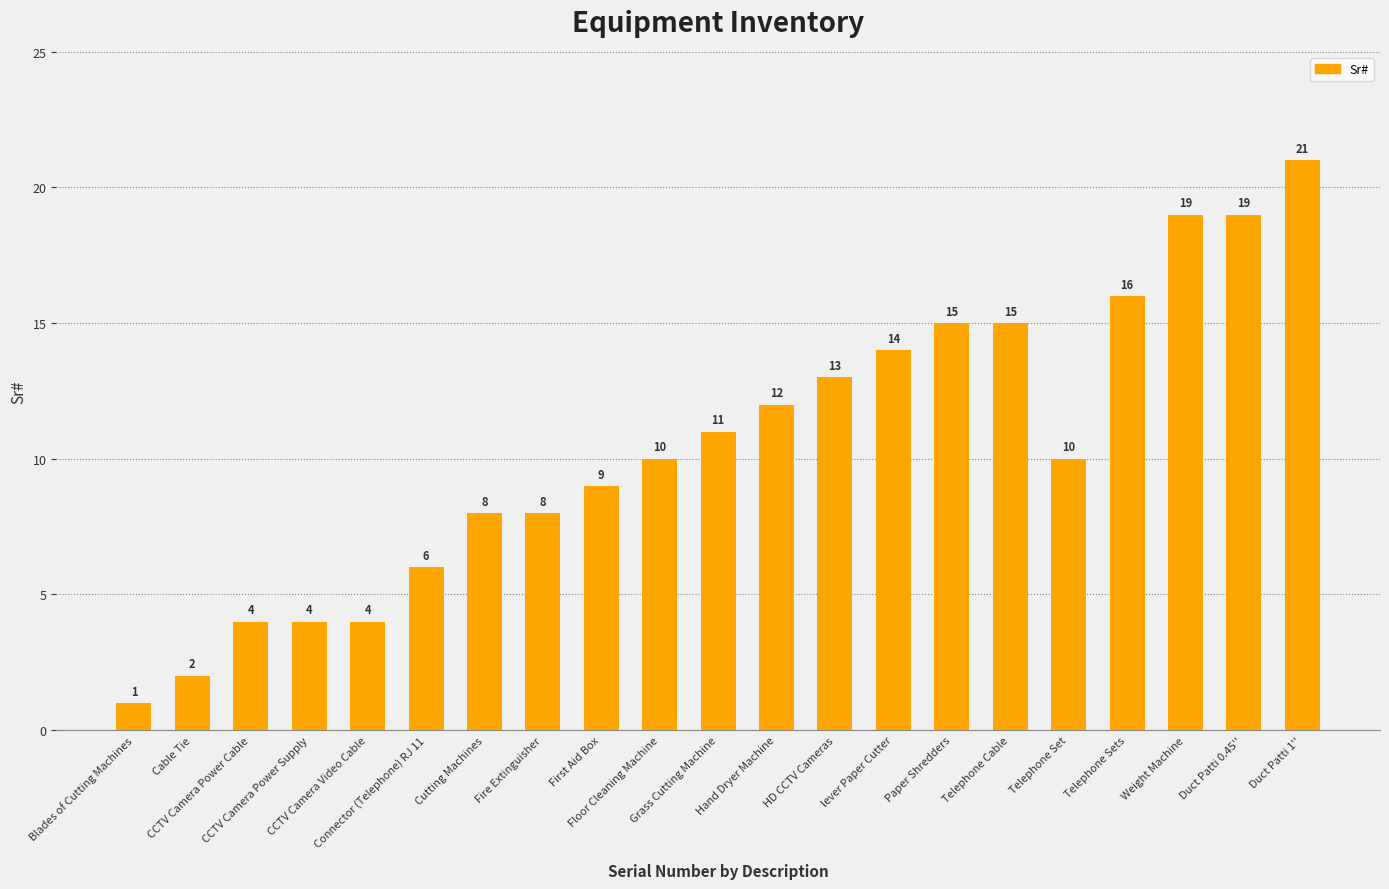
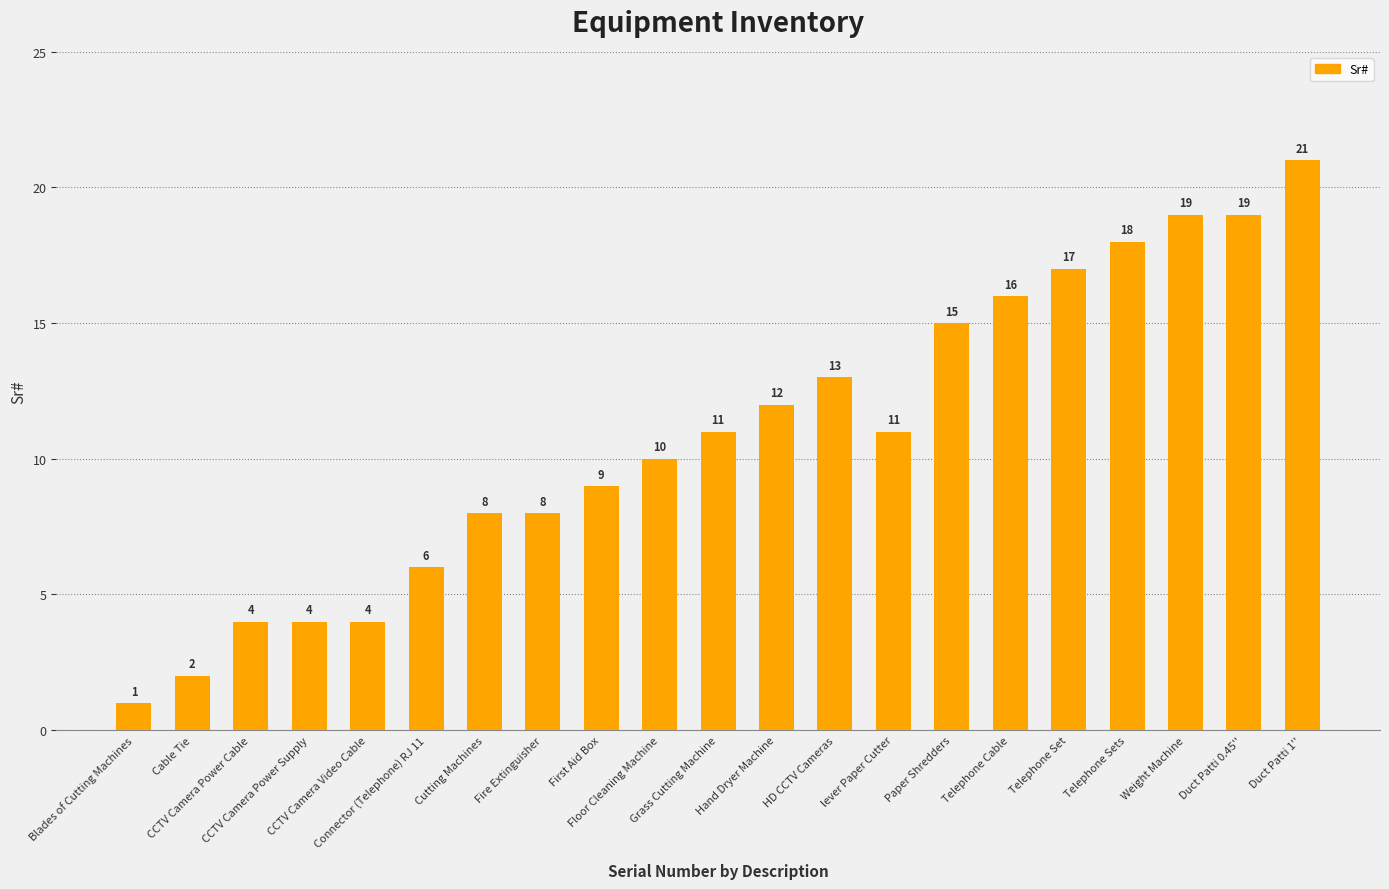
lever Paper Cutter: 14 -> 11
Telephone Cable: 15 -> 16
Telephone Set: 10 -> 17
Telephone Sets: 16 -> 18
